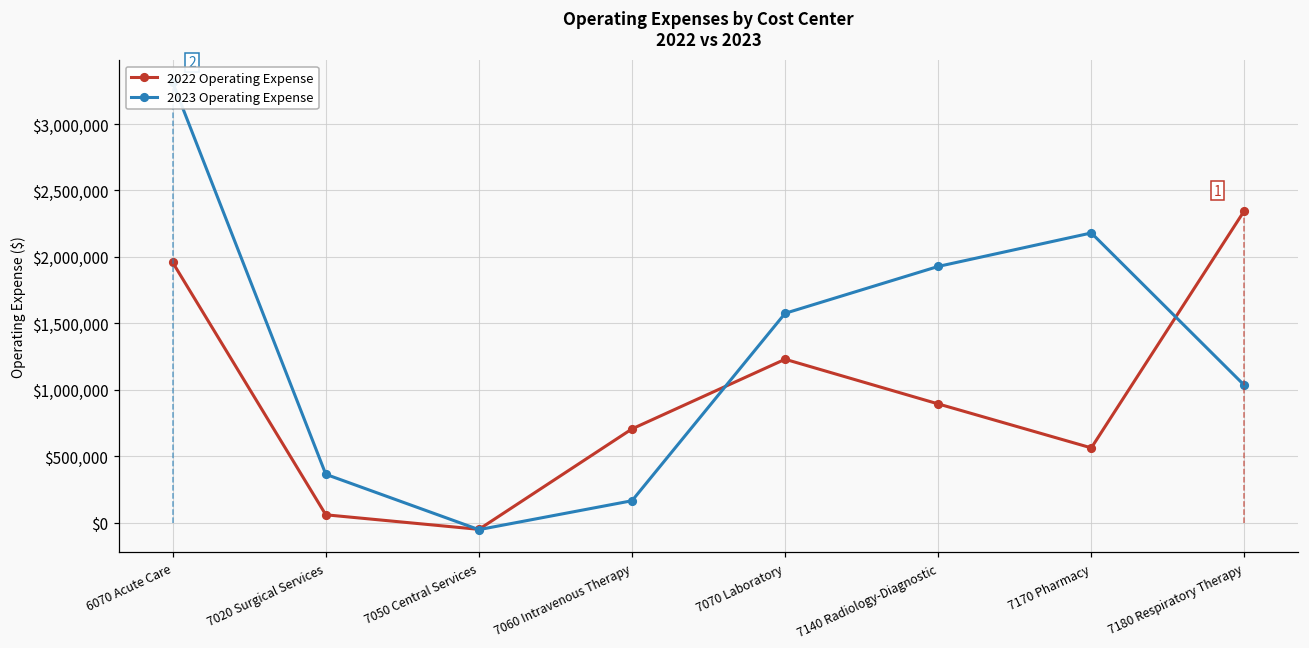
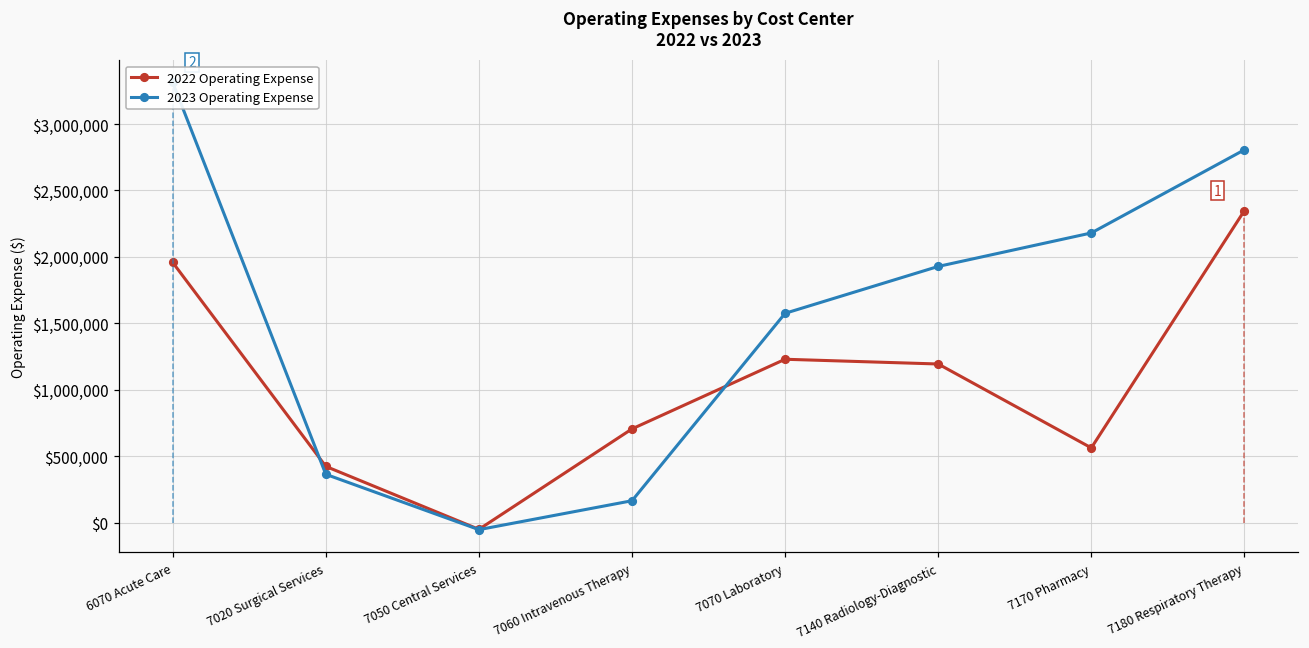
2022 Operating Expense, 7020 Surgical Services: $60,000 -> $420,000
2022 Operating Expense, 7140 Radiology-Diagnostic: $890,000 -> $1,190,000
2023 Operating Expense, 7180 Respiratory Therapy: $1,030,000 -> $2,810,000
